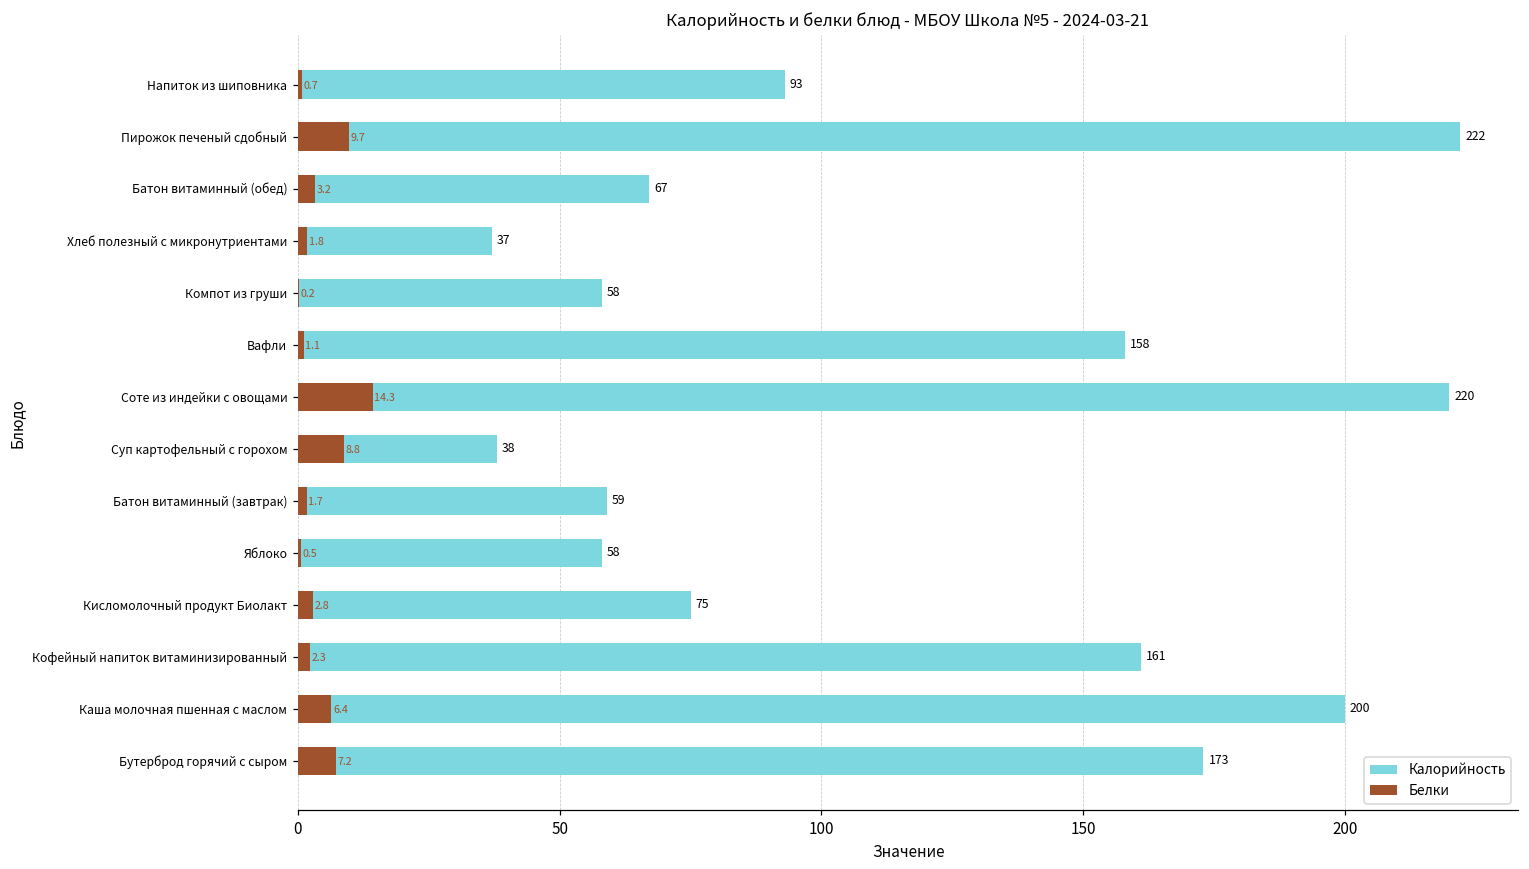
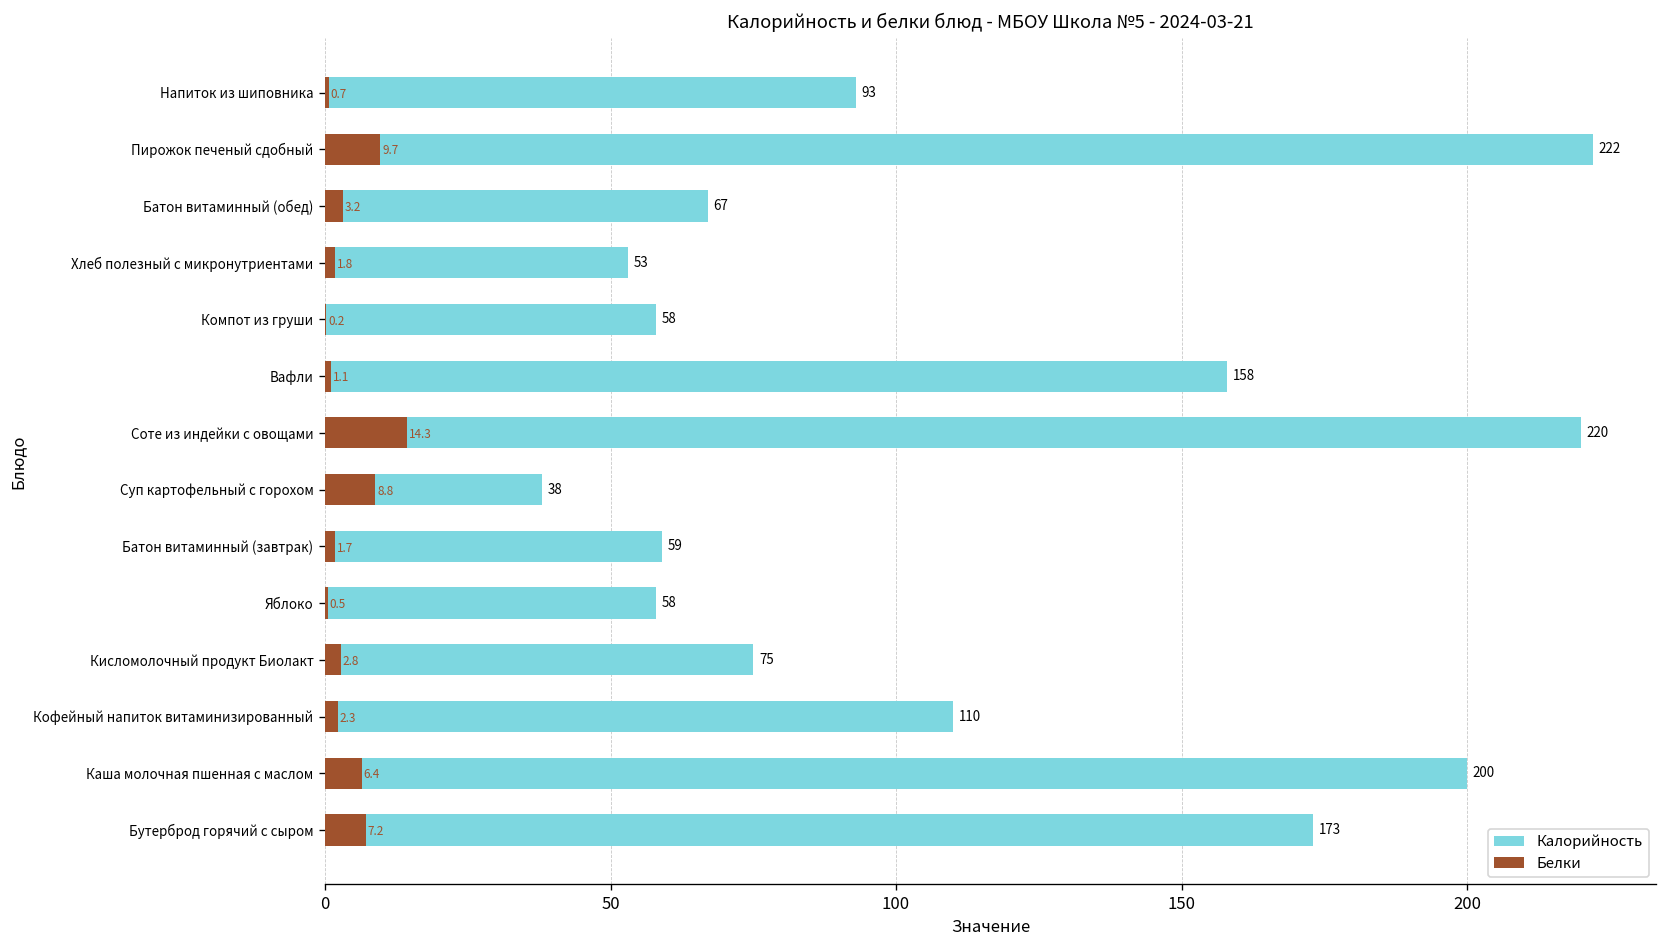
Калорийность, Хлеб полезный с микронутриентами: 37 -> 53
Калорийность, Кофейный напиток витаминизированный: 161 -> 110
